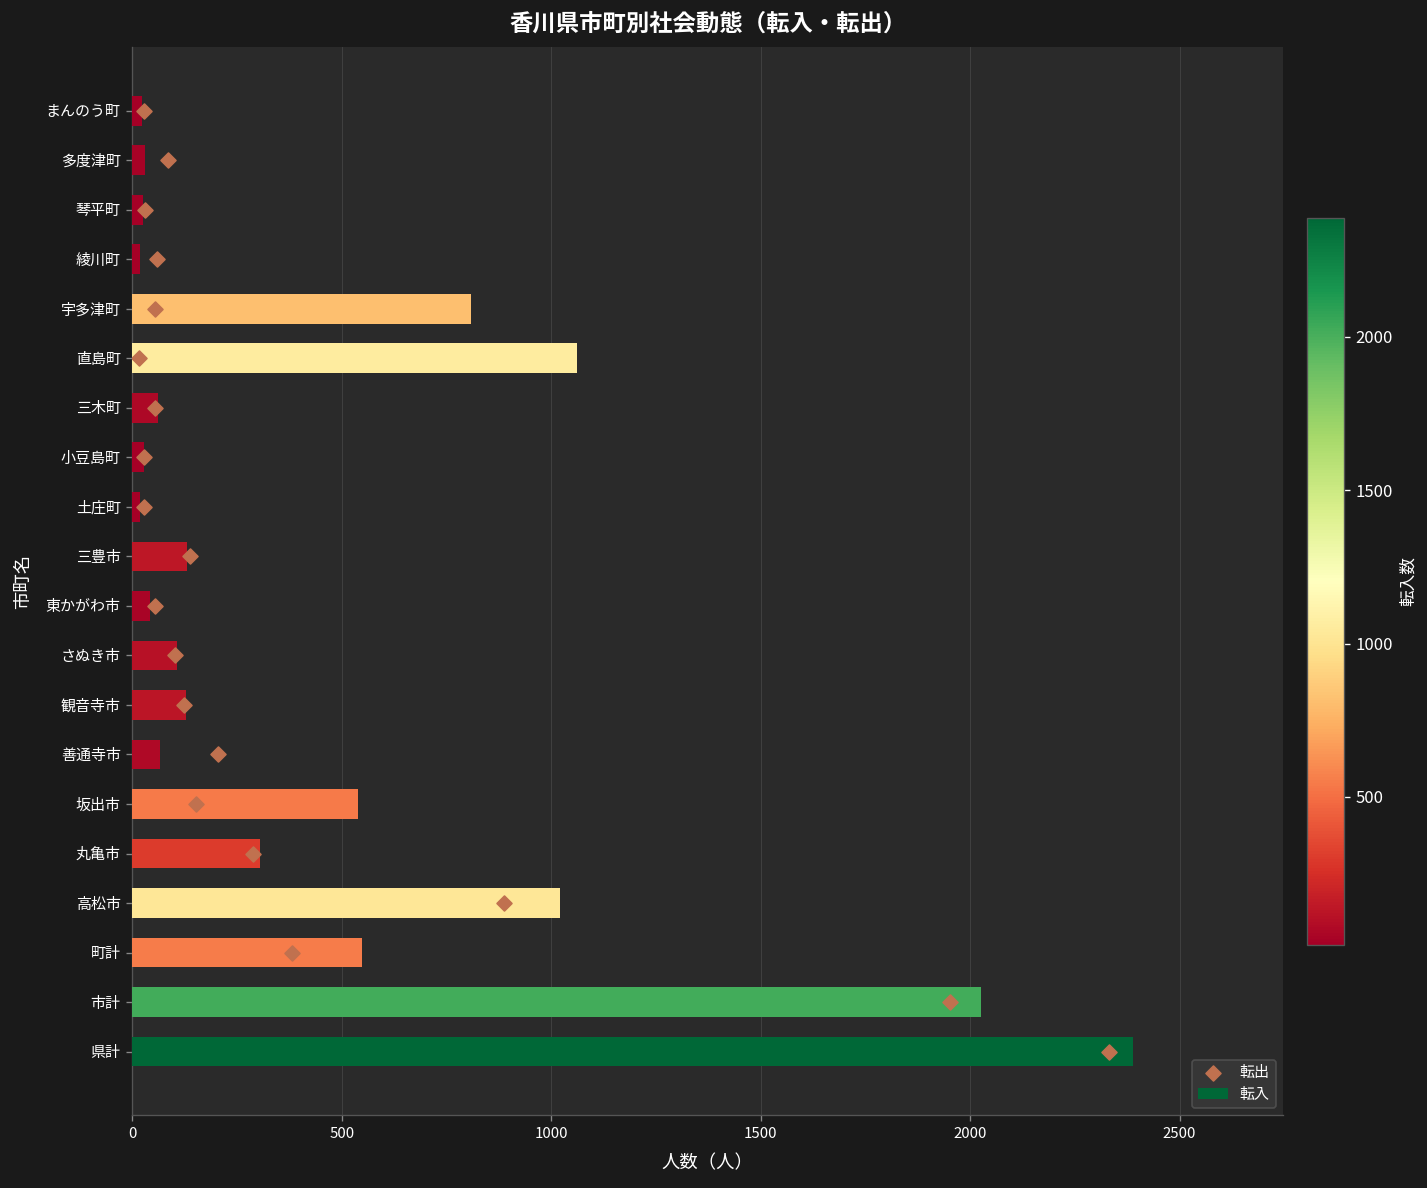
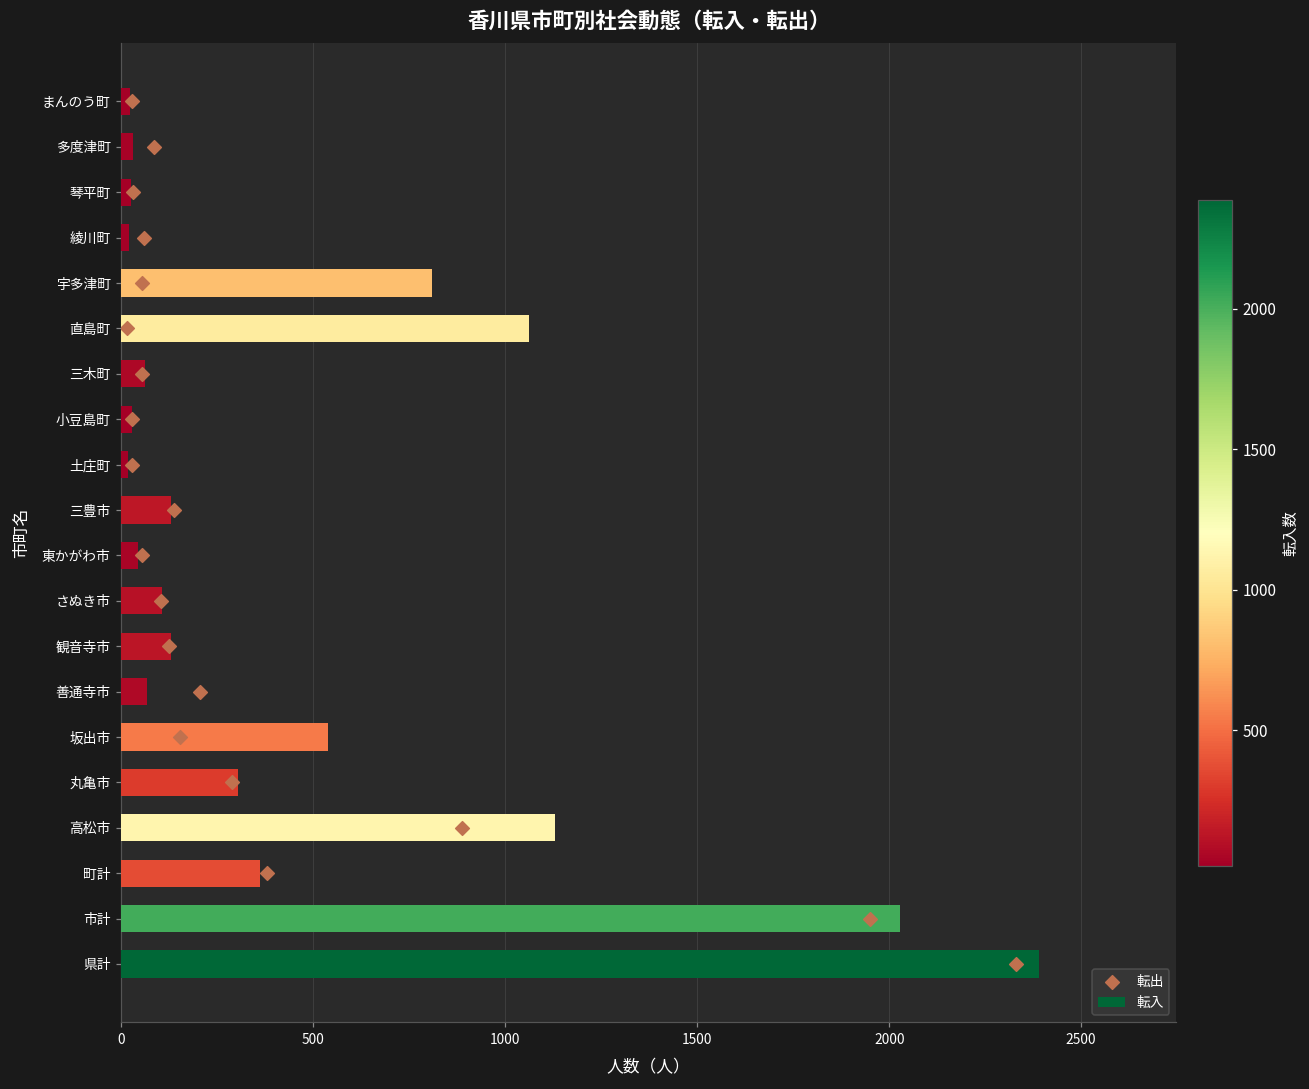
転入, 高松市: 1020 -> 1130
転入, 町計: 550 -> 360
